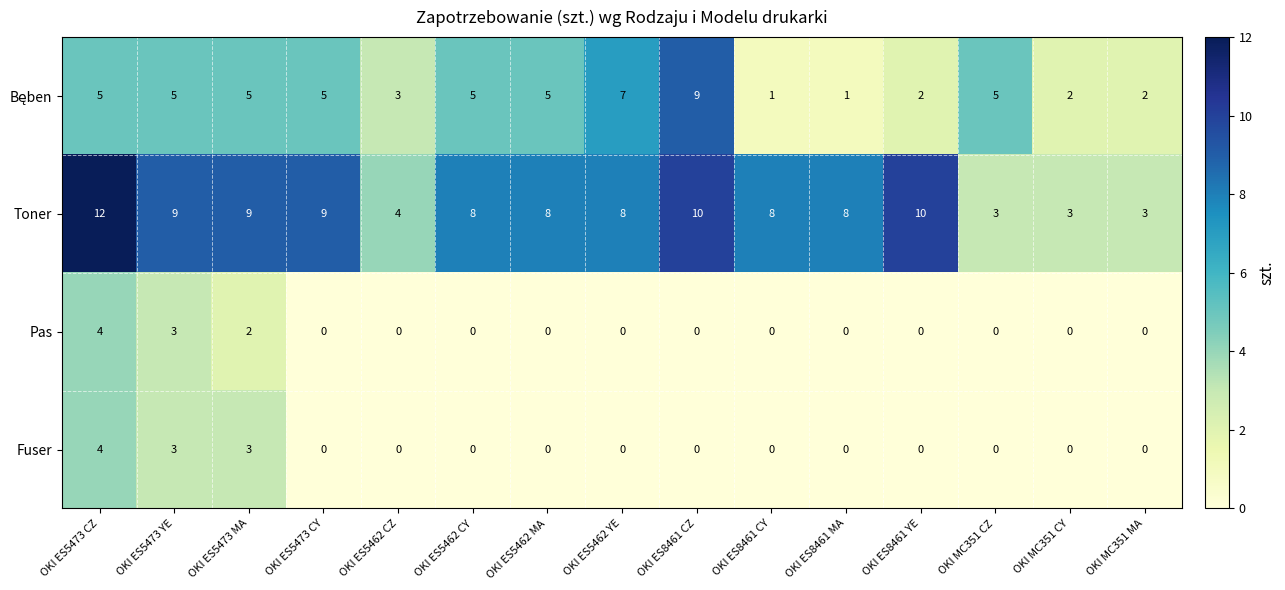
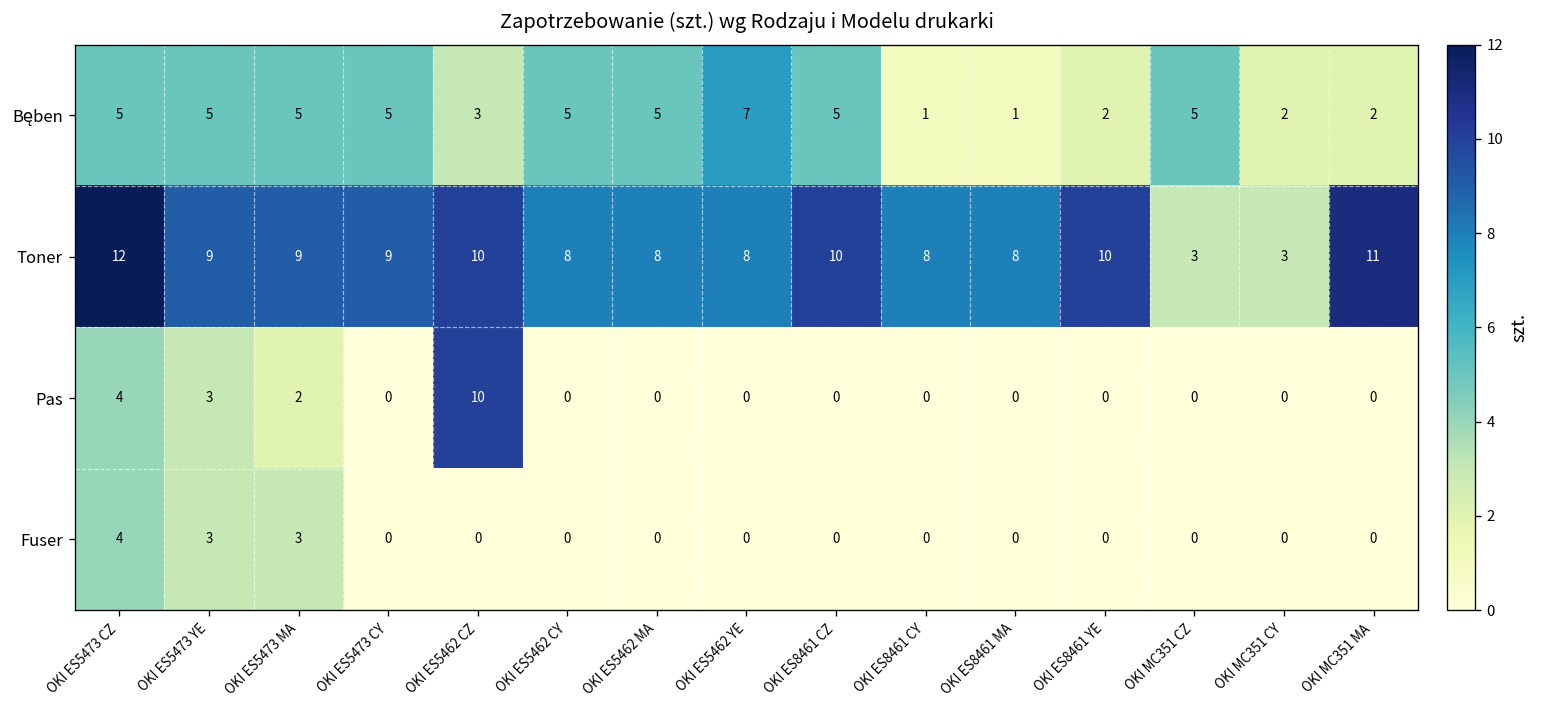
Bęben, OKI ES8461 CZ: 9 -> 5
Toner, OKI ES5462 CZ: 4 -> 10
Toner, OKI MC351 MA: 3 -> 11
Pas, OKI ES5462 CZ: 0 -> 10
